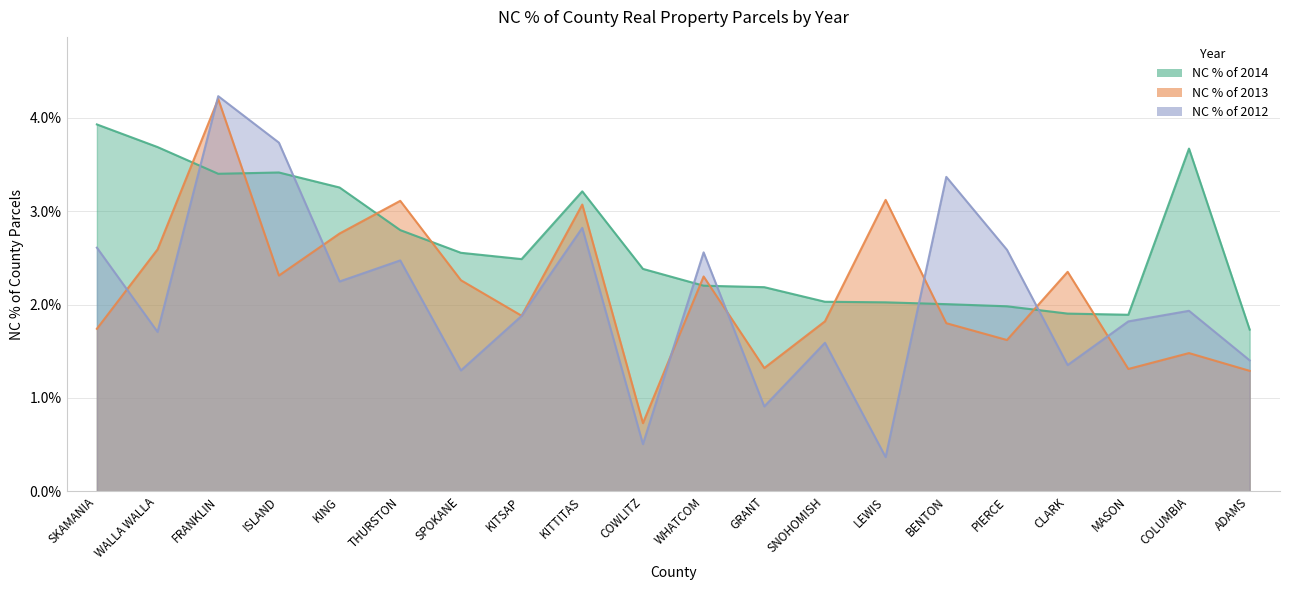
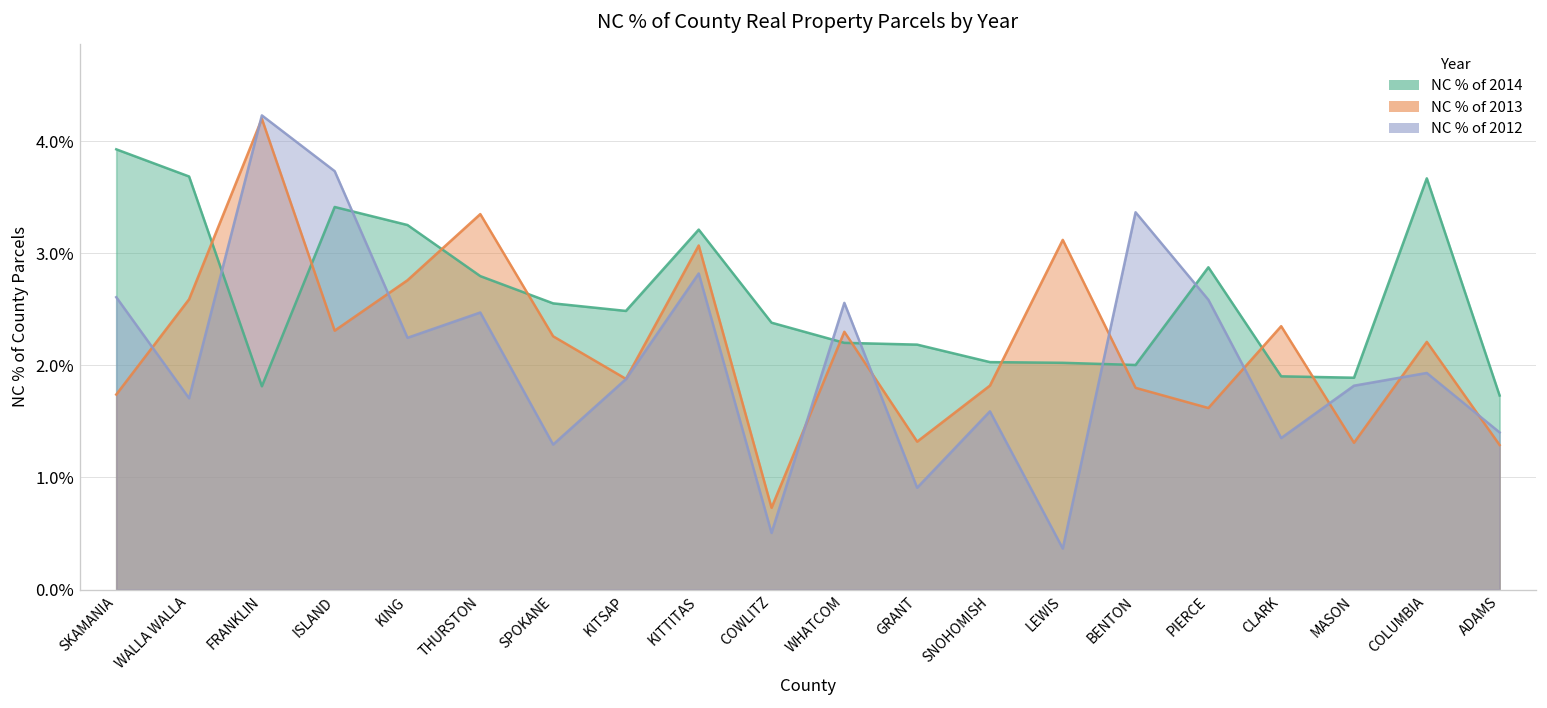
NC % of 2014, FRANKLIN: 3.4% -> 1.8%
NC % of 2013, THURSTON: 3.1% -> 3.4%
NC % of 2014, PIERCE: 2.0% -> 2.9%
NC % of 2013, COLUMBIA: 1.5% -> 2.2%
